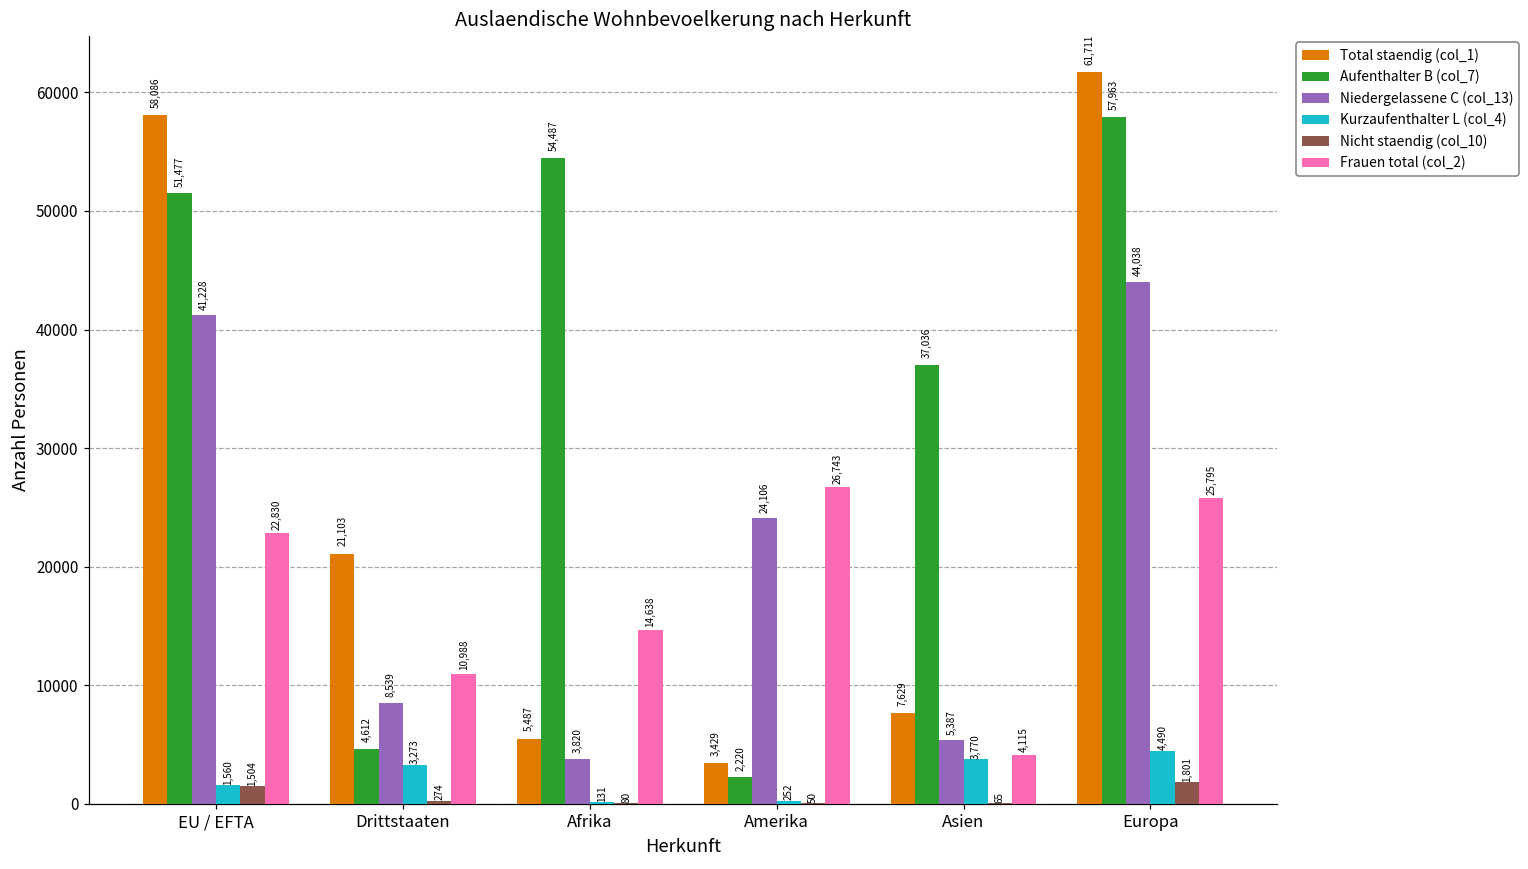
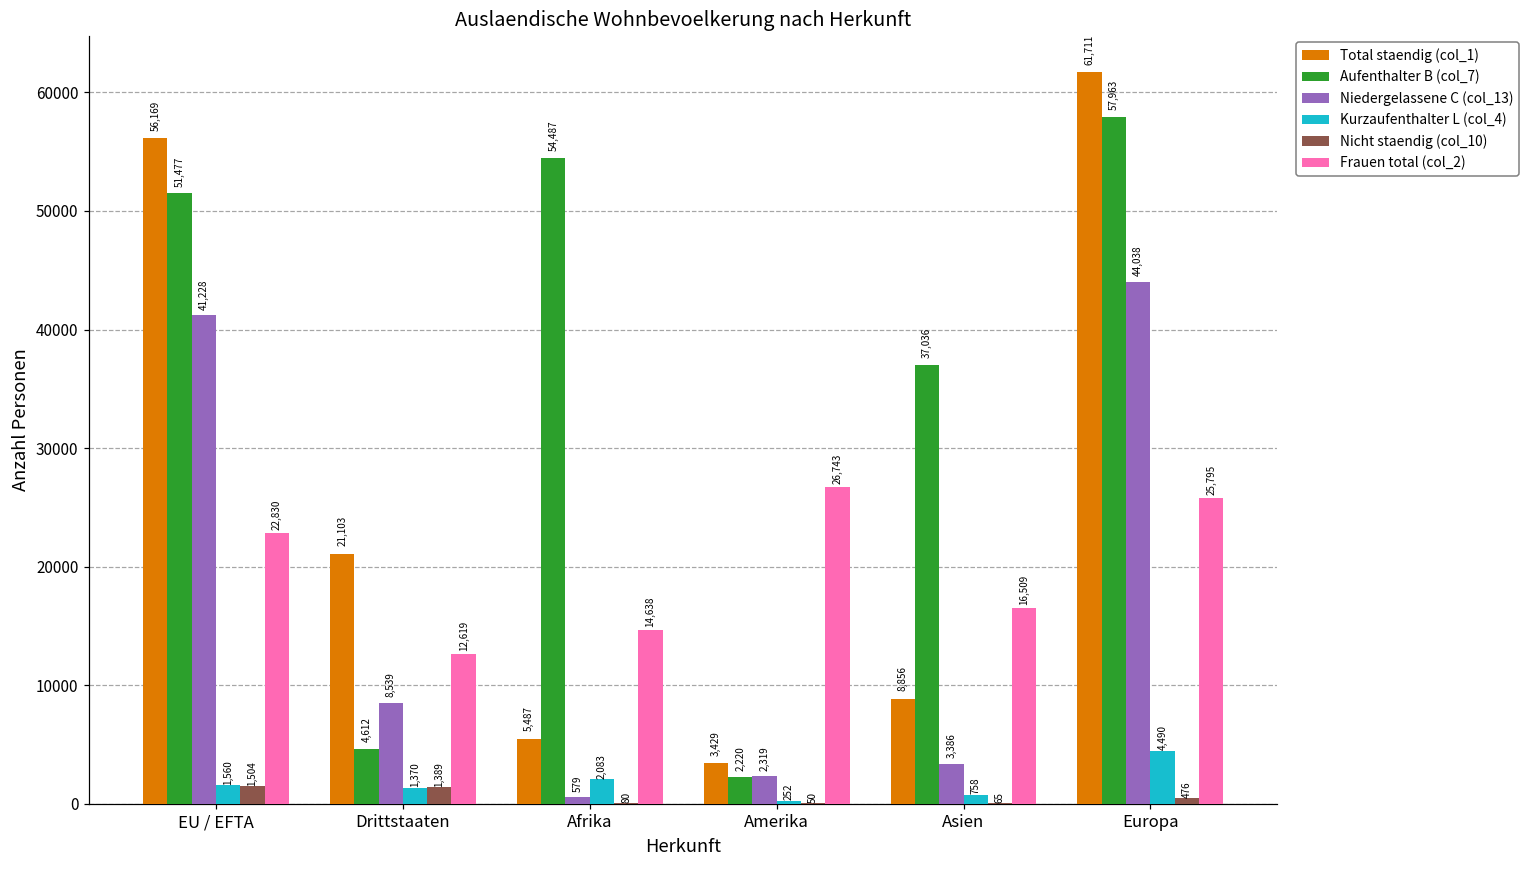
Total staendig (col_1), EU / EFTA: 58,086 -> 56,169
Kurzaufenthalter L (col_4), Drittstaaten: 3,273 -> 1,370
Nicht staendig (col_10), Drittstaaten: 274 -> 1,389
Frauen total (col_2), Drittstaaten: 10,988 -> 12,619
Niedergelassene C (col_13), Afrika: 3,820 -> 579
Kurzaufenthalter L (col_4), Afrika: 131 -> 2,083
Niedergelassene C (col_13), Amerika: 24,106 -> 2,319
Total staendig (col_1), Asien: 7,629 -> 8,856
Niedergelassene C (col_13), Asien: 5,387 -> 3,386
Kurzaufenthalter L (col_4), Asien: 3,770 -> 758
Frauen total (col_2), Asien: 4,115 -> 16,509
Nicht staendig (col_10), Europa: 1,801 -> 476
